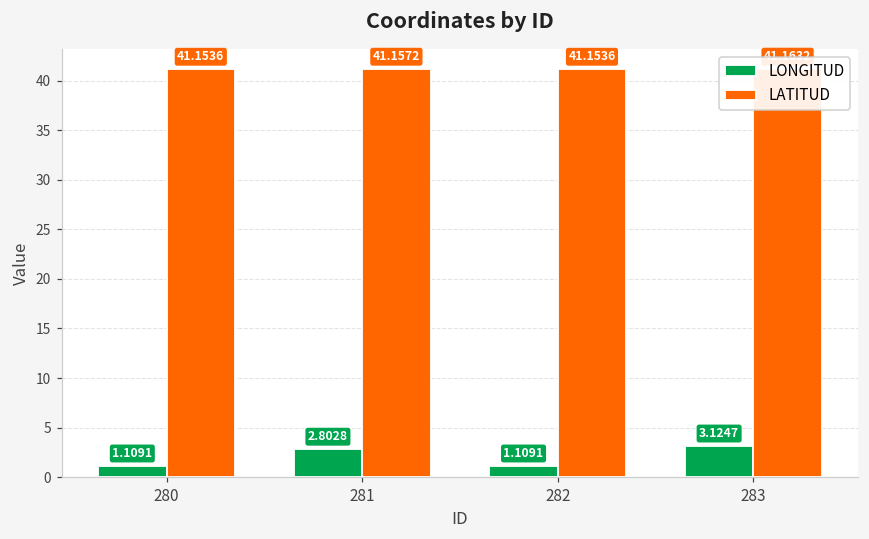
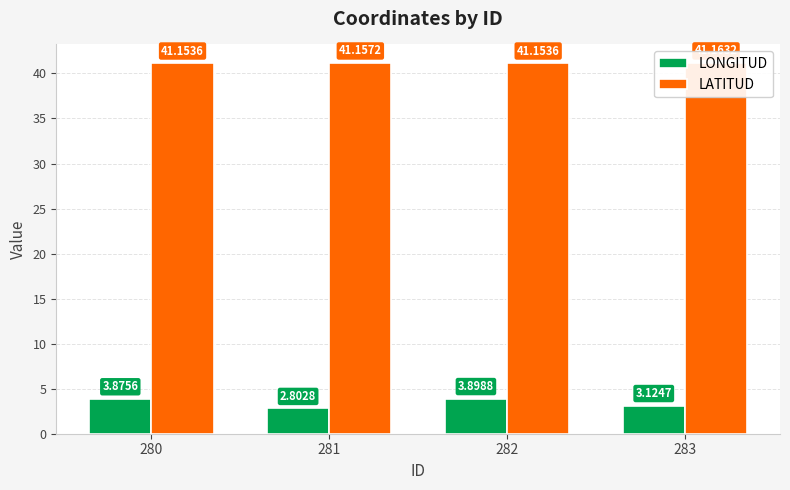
LONGITUD, 280: 1.1091 -> 3.8756
LONGITUD, 282: 1.1091 -> 3.8988
